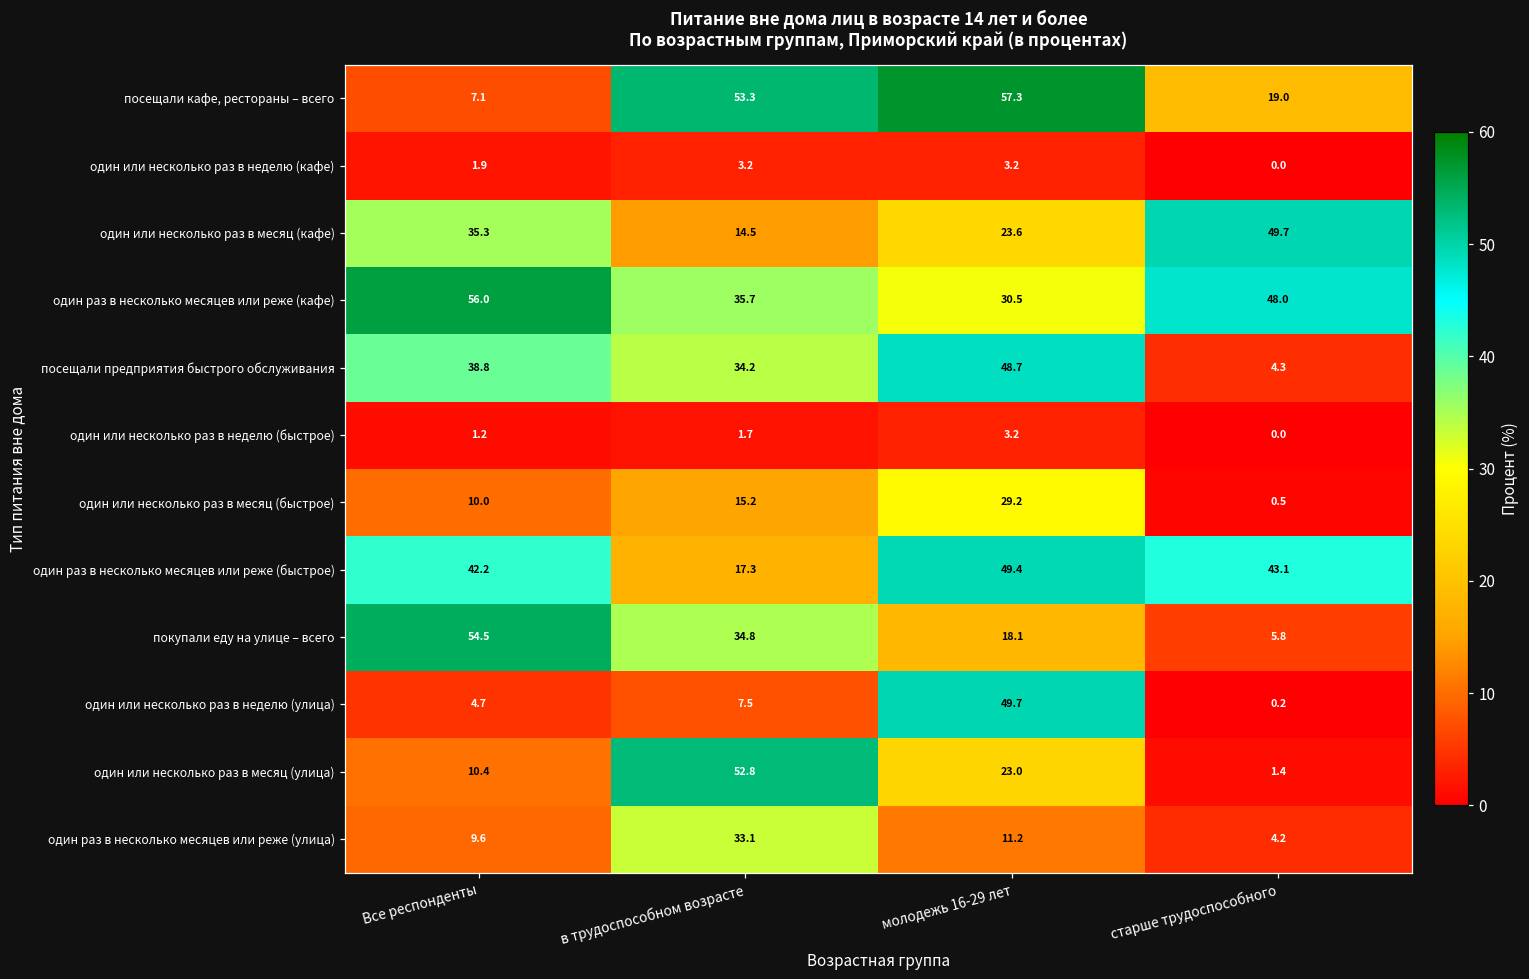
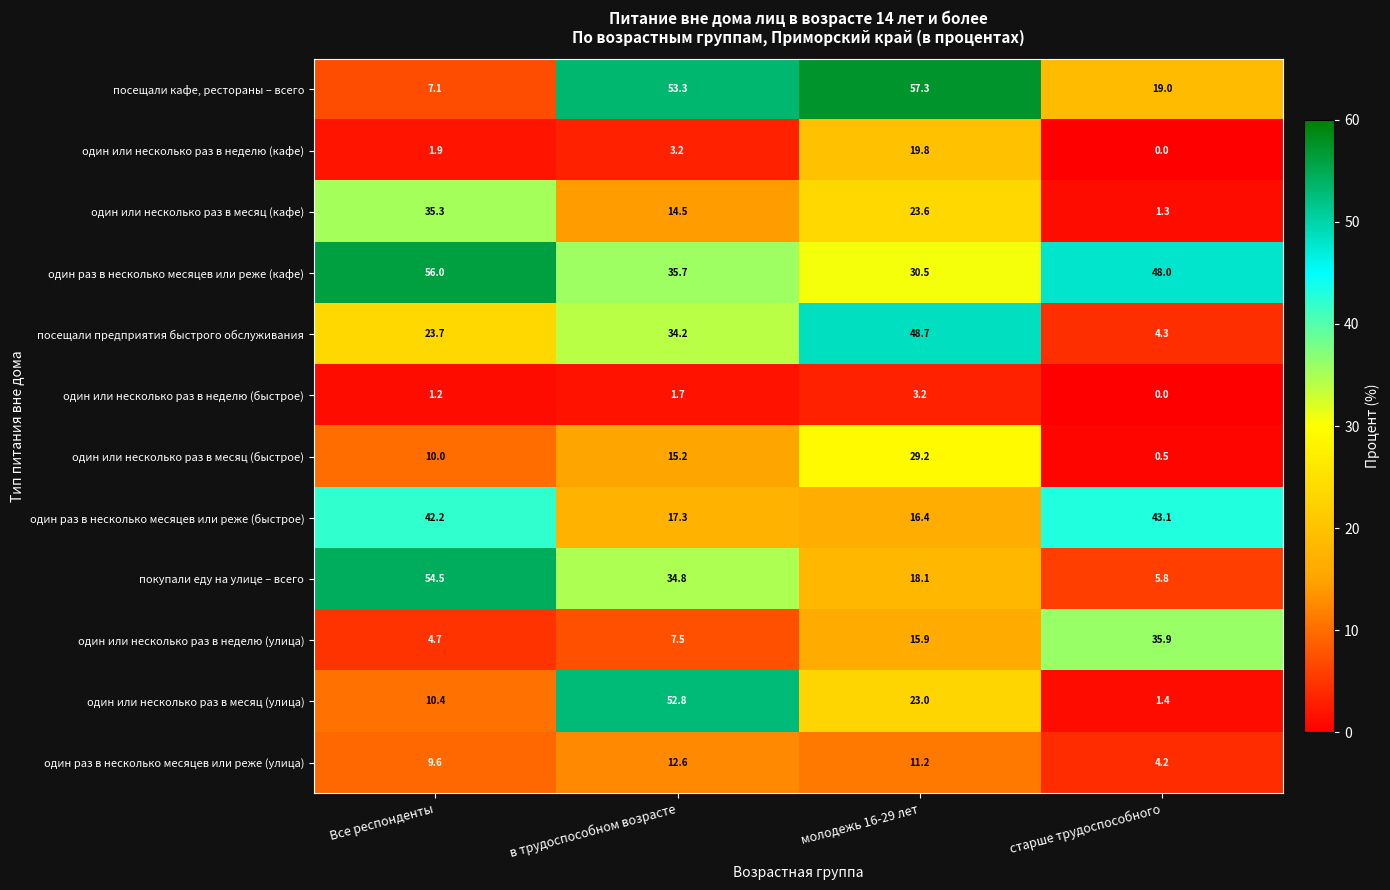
один или несколько раз в неделю (кафе), молодежь 16-29 лет: 3.2 -> 19.8
один или несколько раз в месяц (кафе), старше трудоспособного: 49.7 -> 1.3
посещали предприятия быстрого обслуживания, Все респонденты: 38.8 -> 23.7
один раз в несколько месяцев или реже (быстрое), молодежь 16-29 лет: 49.4 -> 16.4
один или несколько раз в неделю (улица), молодежь 16-29 лет: 49.7 -> 15.9
один или несколько раз в неделю (улица), старше трудоспособного: 0.2 -> 35.9
один раз в несколько месяцев или реже (улица), в трудоспособном возрасте: 33.1 -> 12.6
